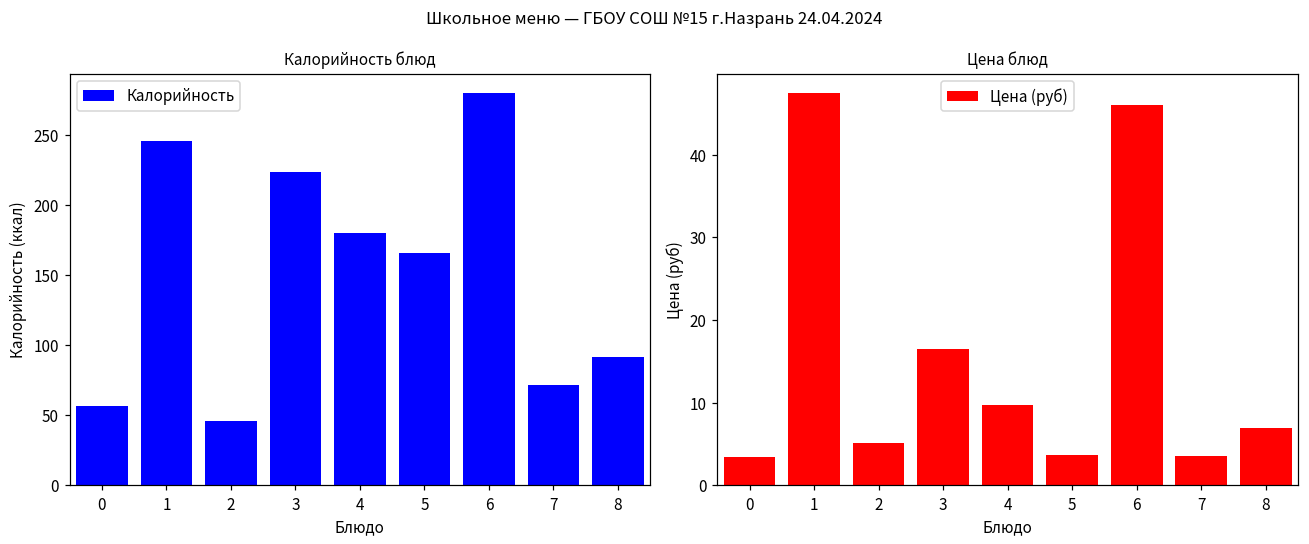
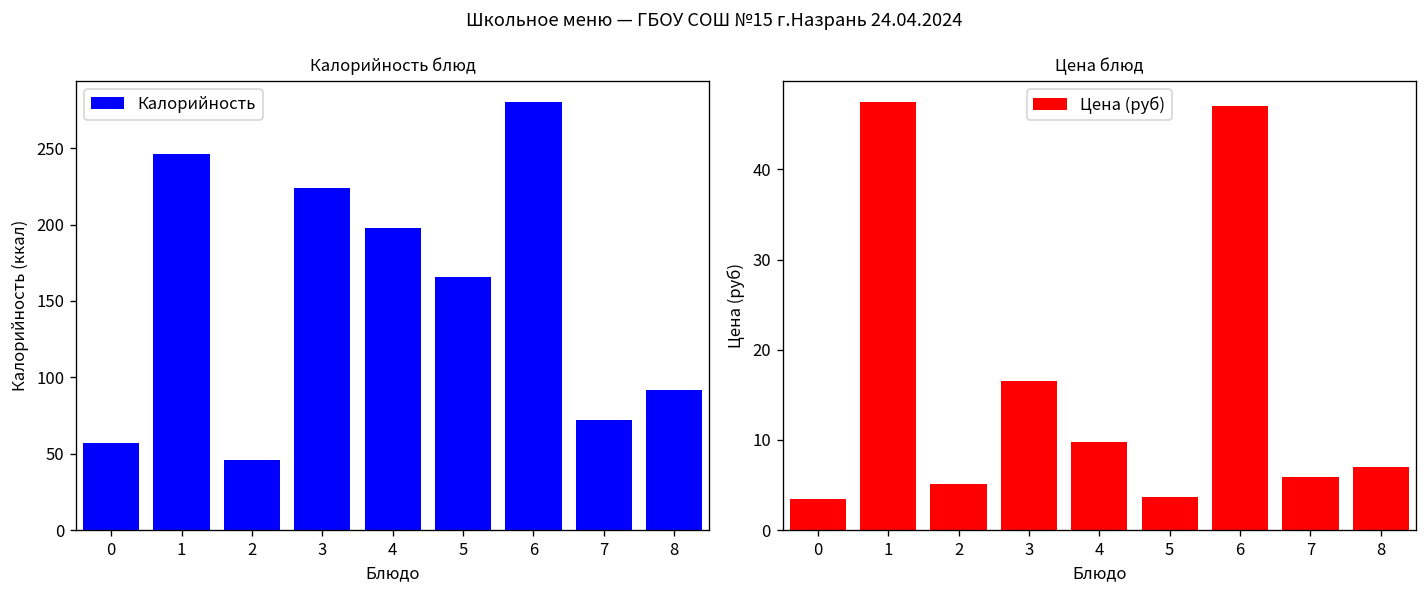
Калорийность блюд, 4: 180 -> 198
Цена блюд, 6: 46 -> 47
Цена блюд, 7: 4 -> 6
